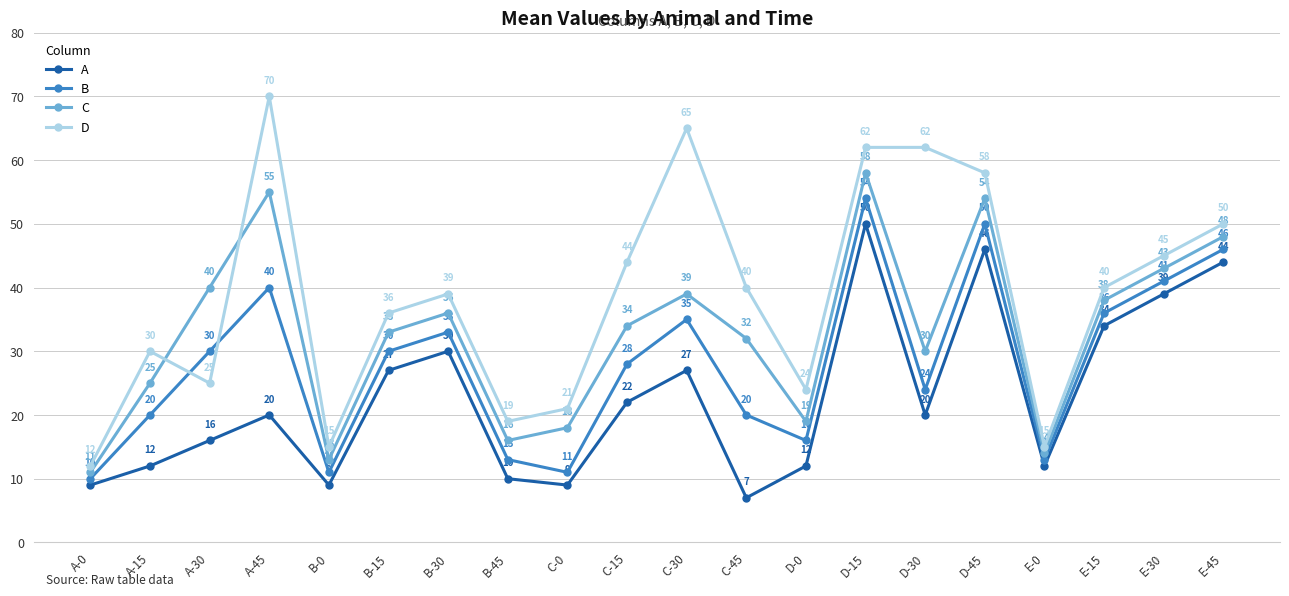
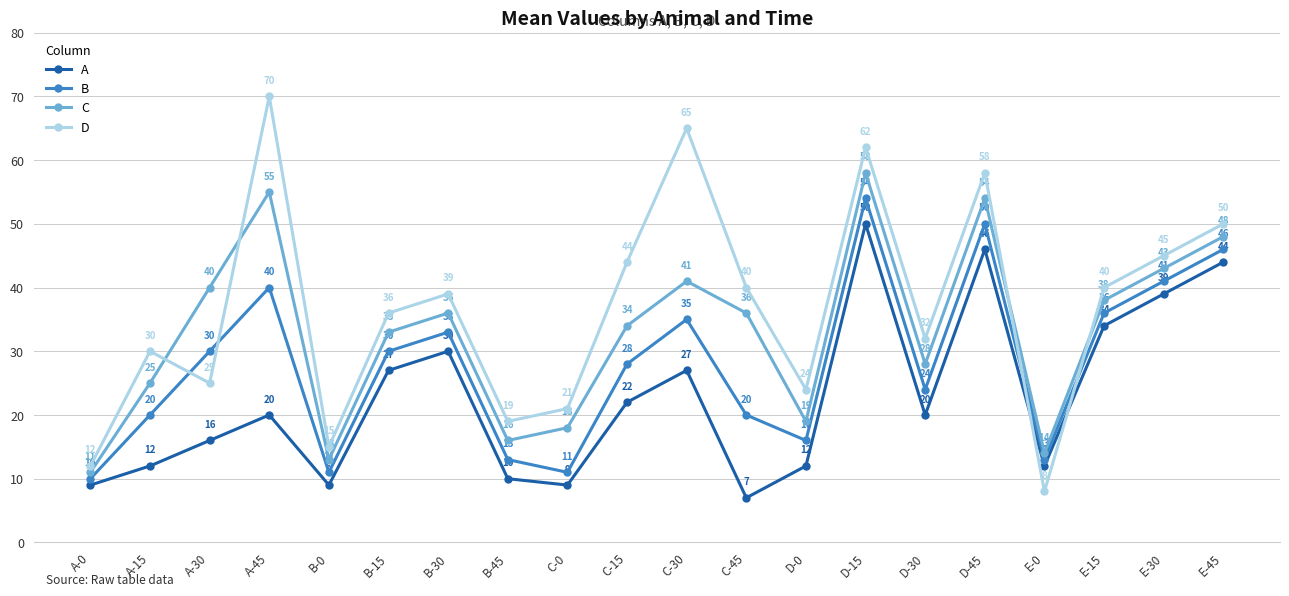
C, C-30: 39 -> 41
C, C-45: 32 -> 36
C, D-30: 30 -> 28
D, D-30: 62 -> 32
D, E-0: 15 -> 8
